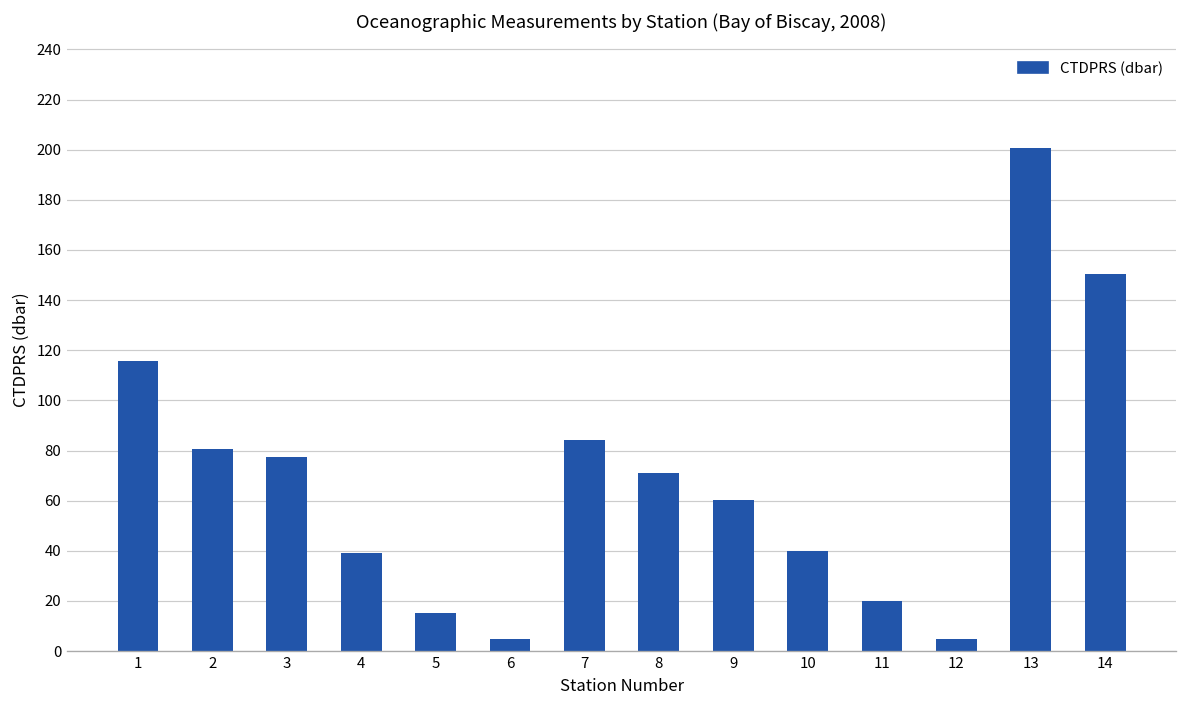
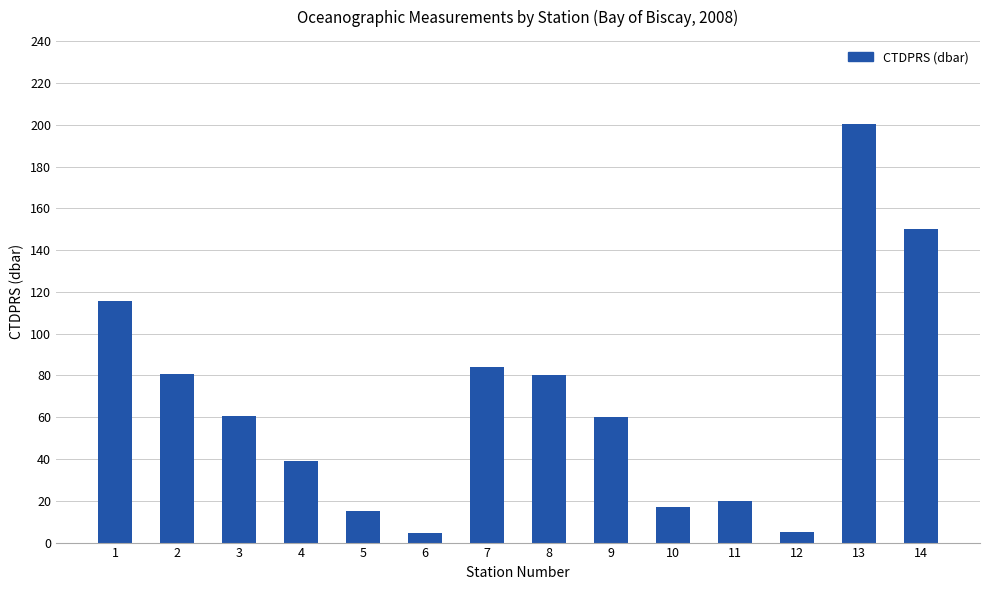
3: 77 -> 61
8: 71 -> 80
10: 40 -> 17
